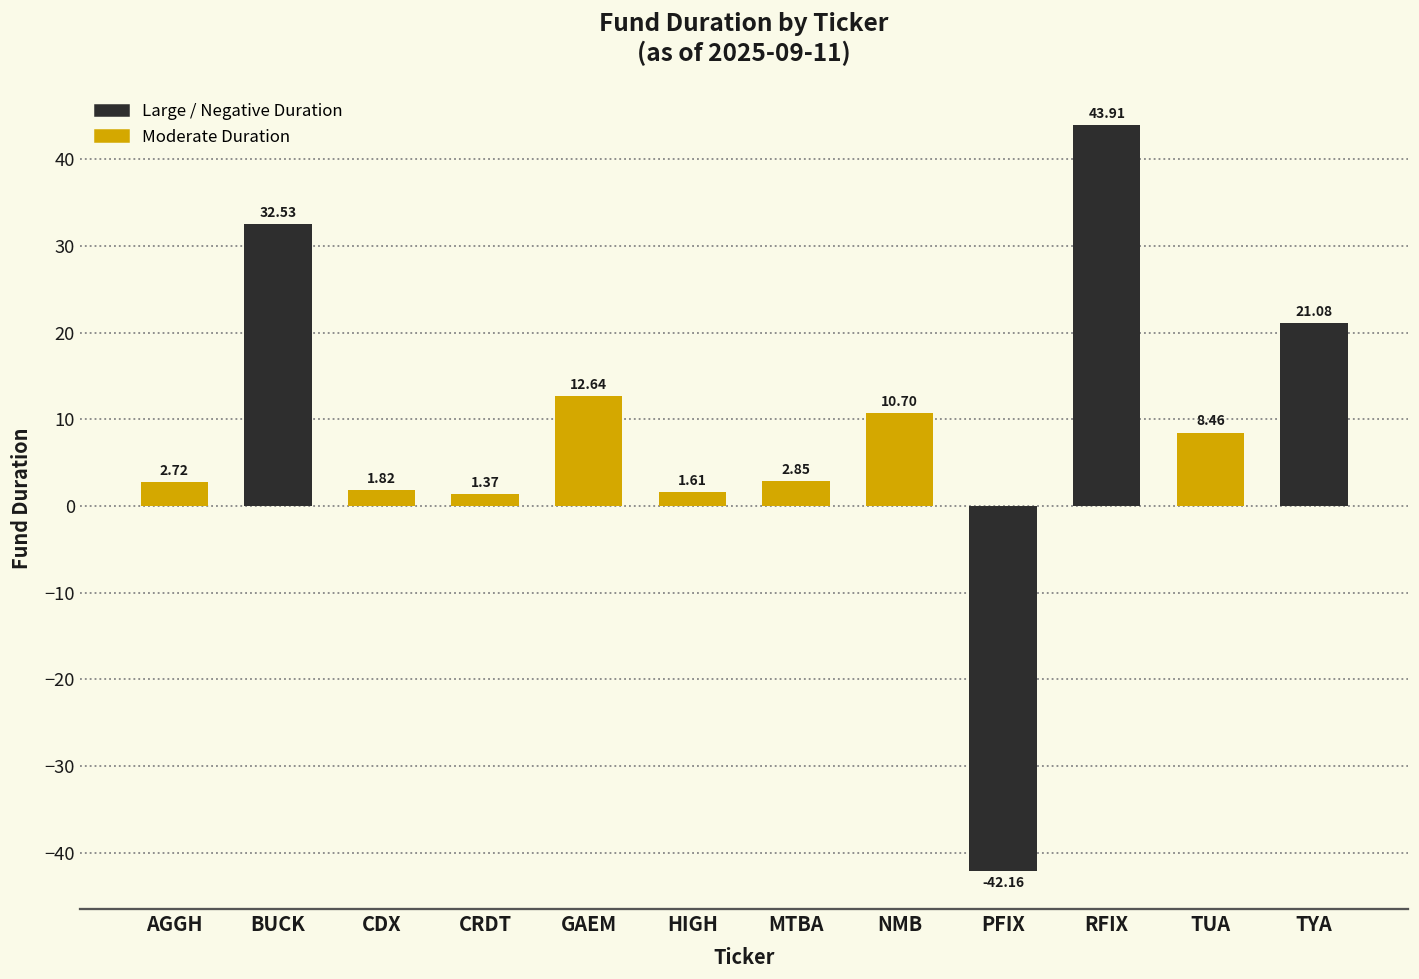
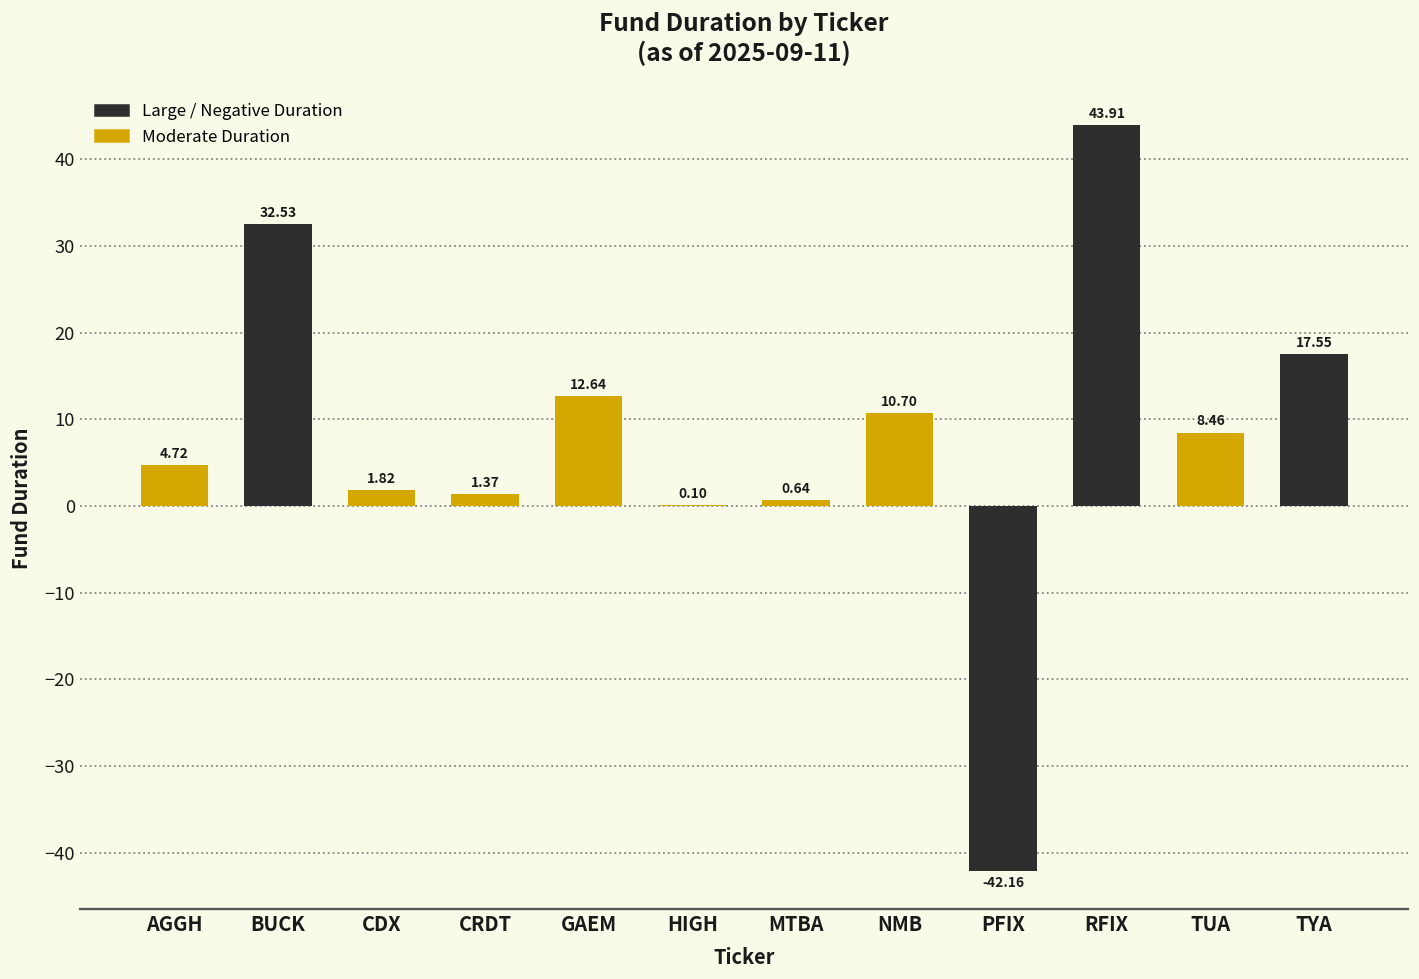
AGGH: 2.72 -> 4.72
HIGH: 1.61 -> 0.10
MTBA: 2.85 -> 0.64
TYA: 21.08 -> 17.55
